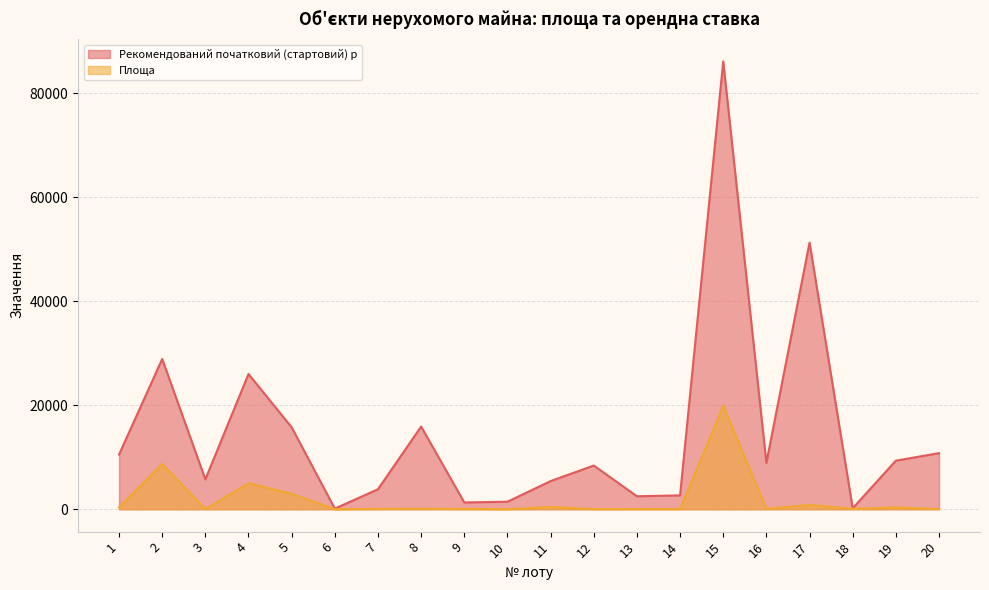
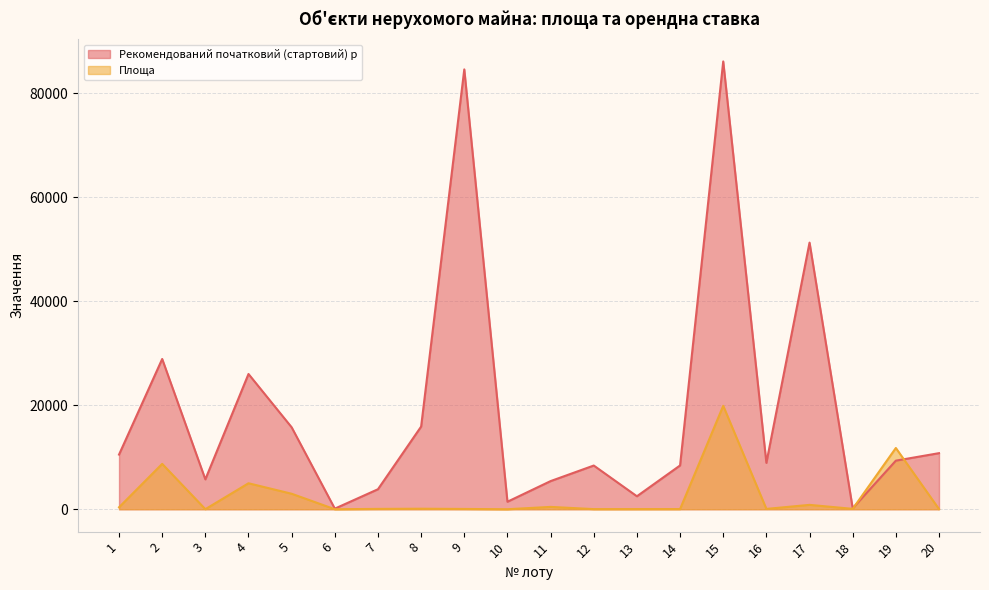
Рекомендований початковий (стартовий) р, 9: 1000 -> 85000
Рекомендований початковий (стартовий) р, 14: 3000 -> 8000
Площа, 19: 0 -> 12000
